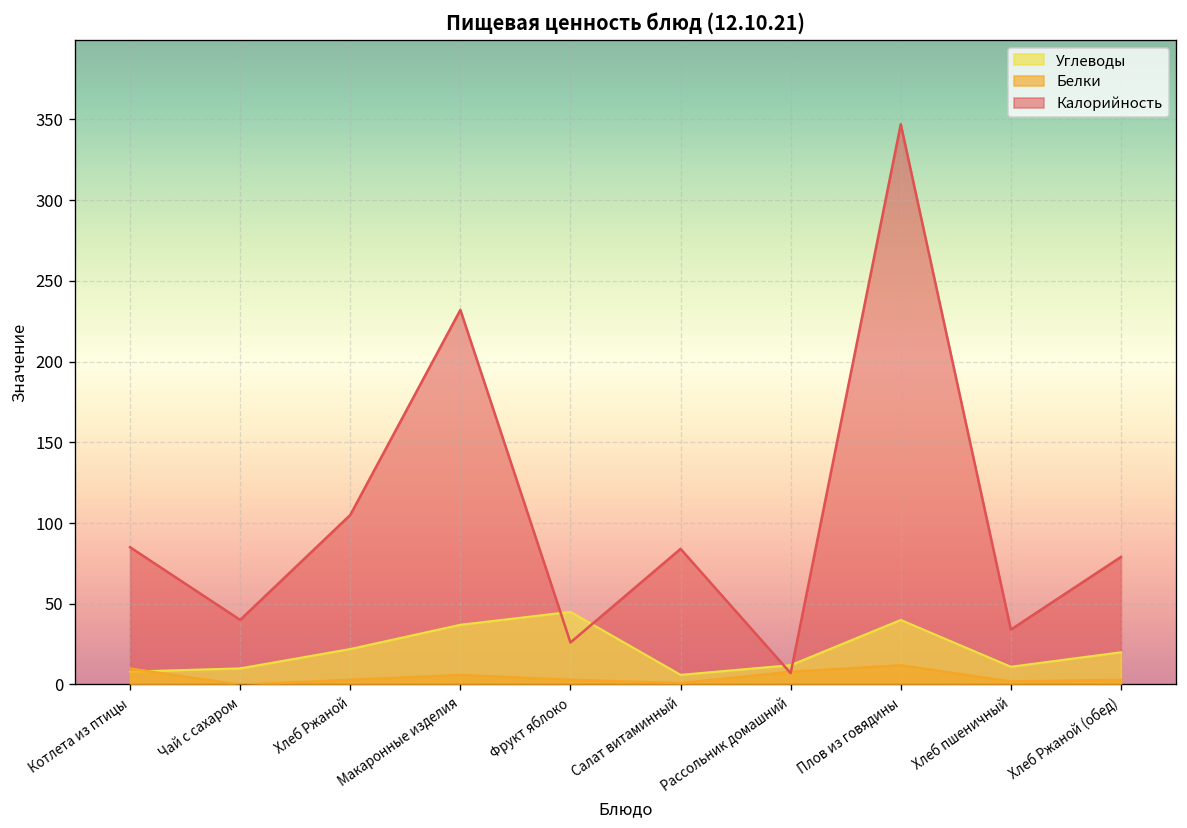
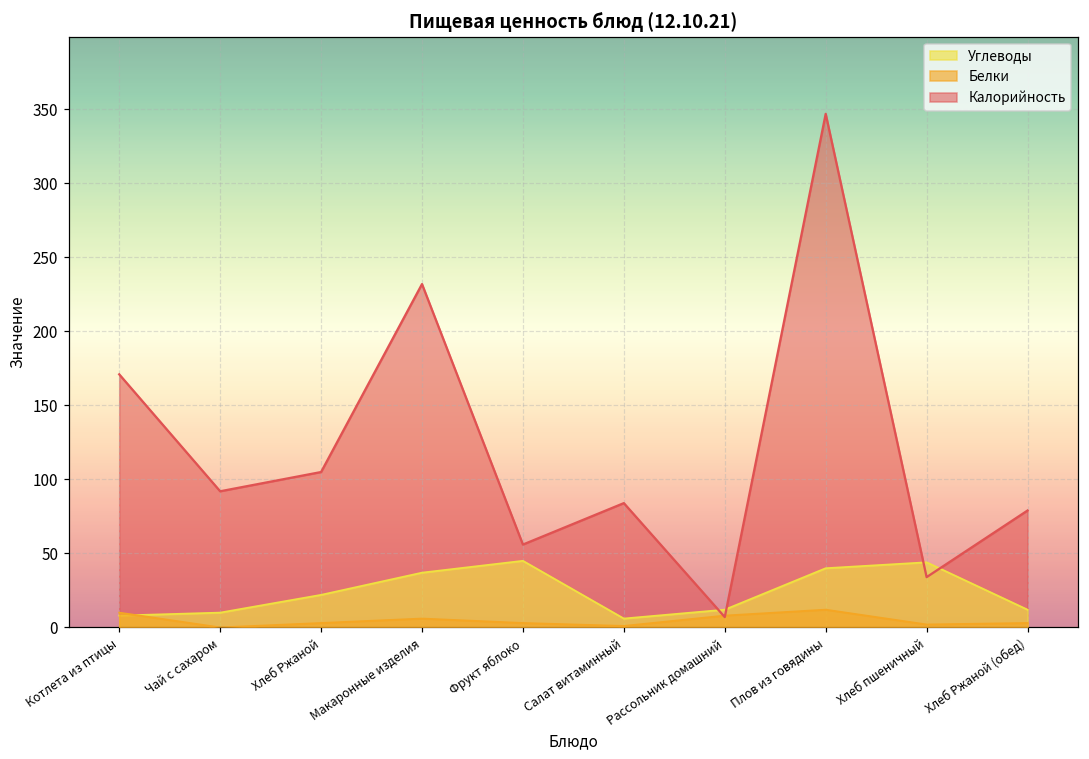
Калорийность, Котлета из птицы: 85 -> 171
Калорийность, Чай с сахаром: 40 -> 92
Калорийность, Фрукт яблоко: 26 -> 56
Углеводы, Хлеб пшеничный: 11 -> 44
Углеводы, Хлеб Ржаной (обед): 20 -> 12
